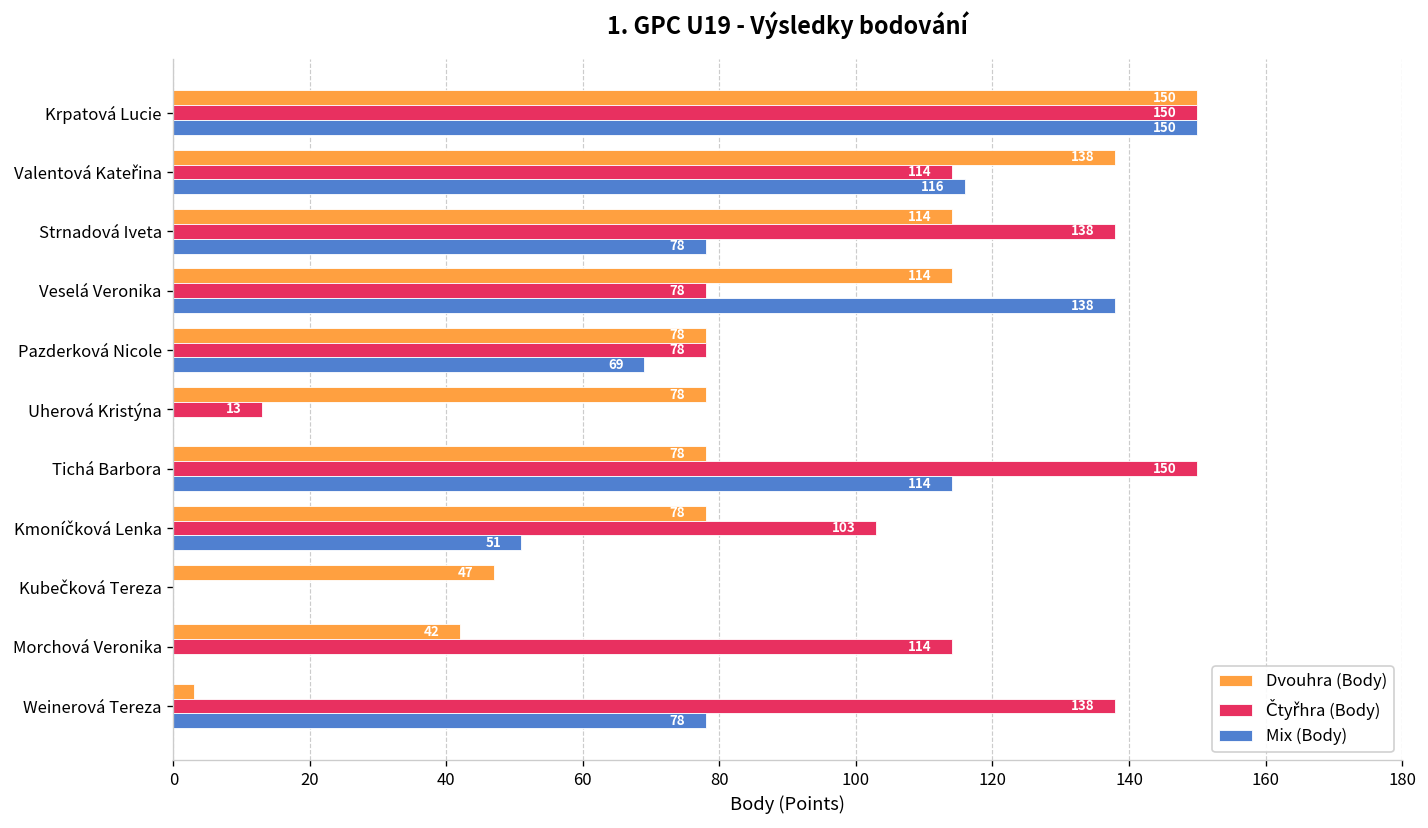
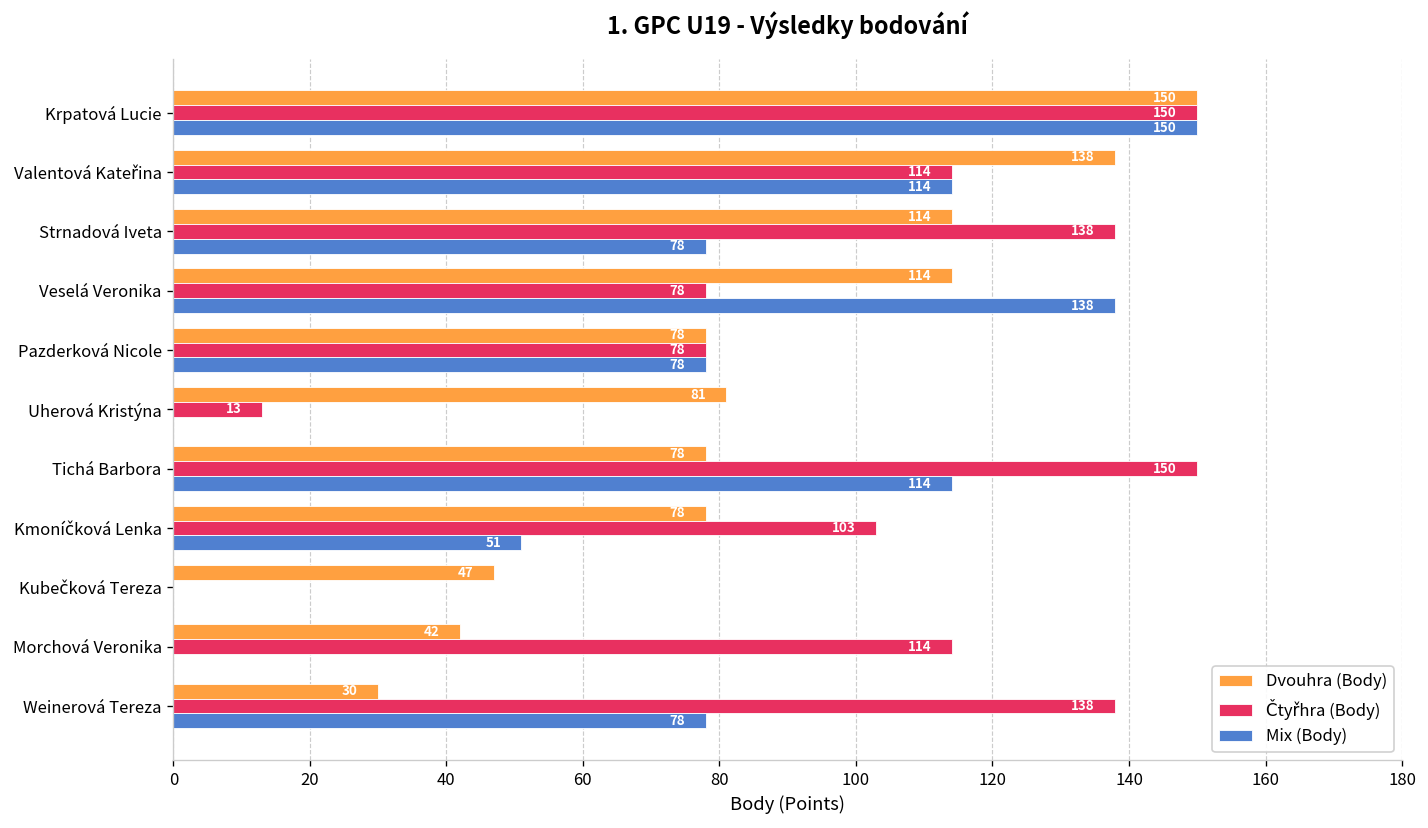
Mix (Body), Valentová Kateřina: 116 -> 114
Mix (Body), Pazderková Nicole: 69 -> 78
Dvouhra (Body), Uherová Kristýna: 78 -> 81
Dvouhra (Body), Weinerová Tereza: 3 -> 30
